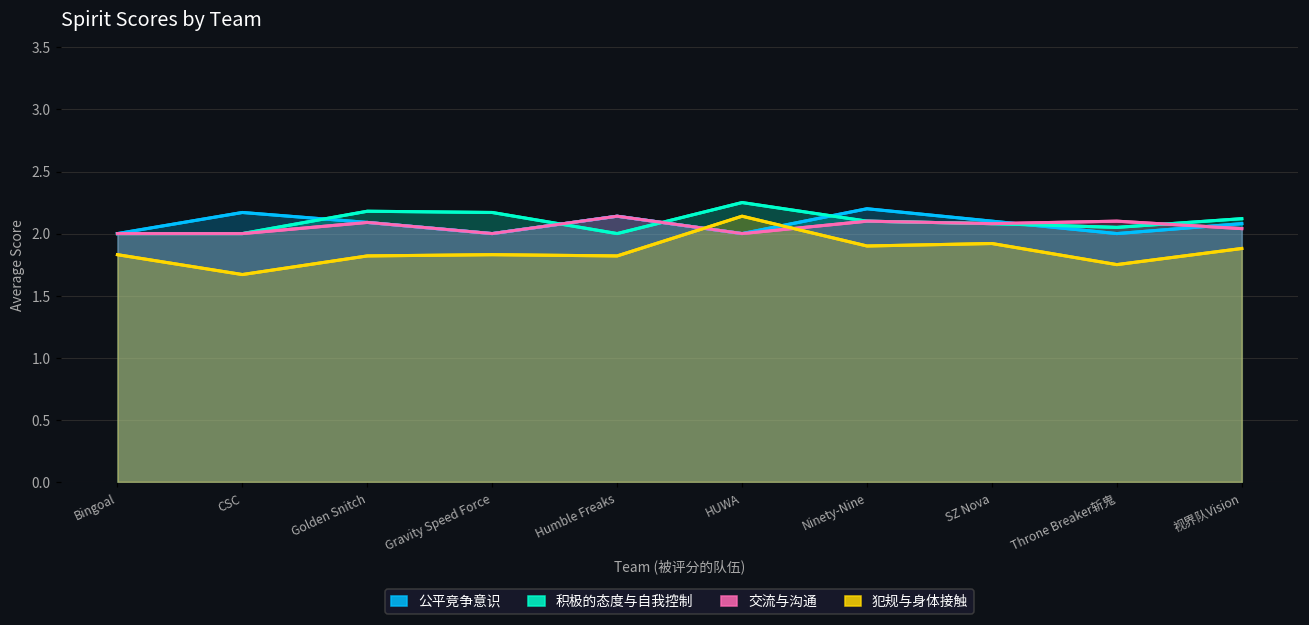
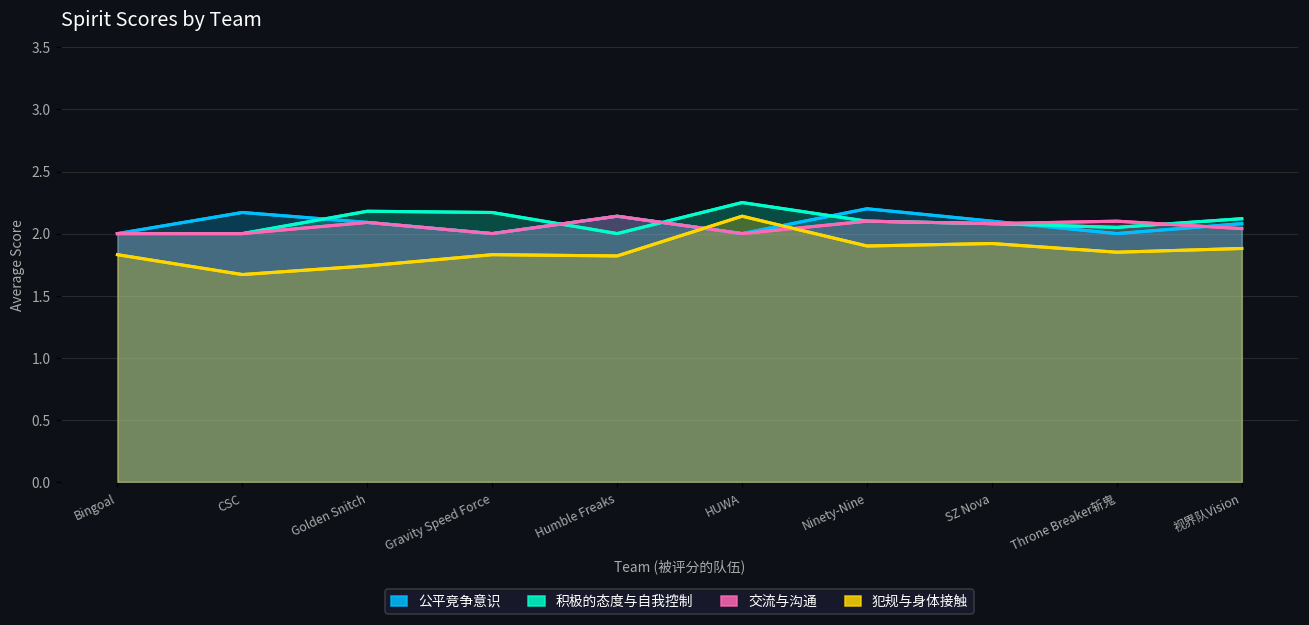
犯规与身体接触, Golden Snitch: 1.82 -> 1.74
犯规与身体接触, Throne Breaker斩鬼: 1.75 -> 1.85
